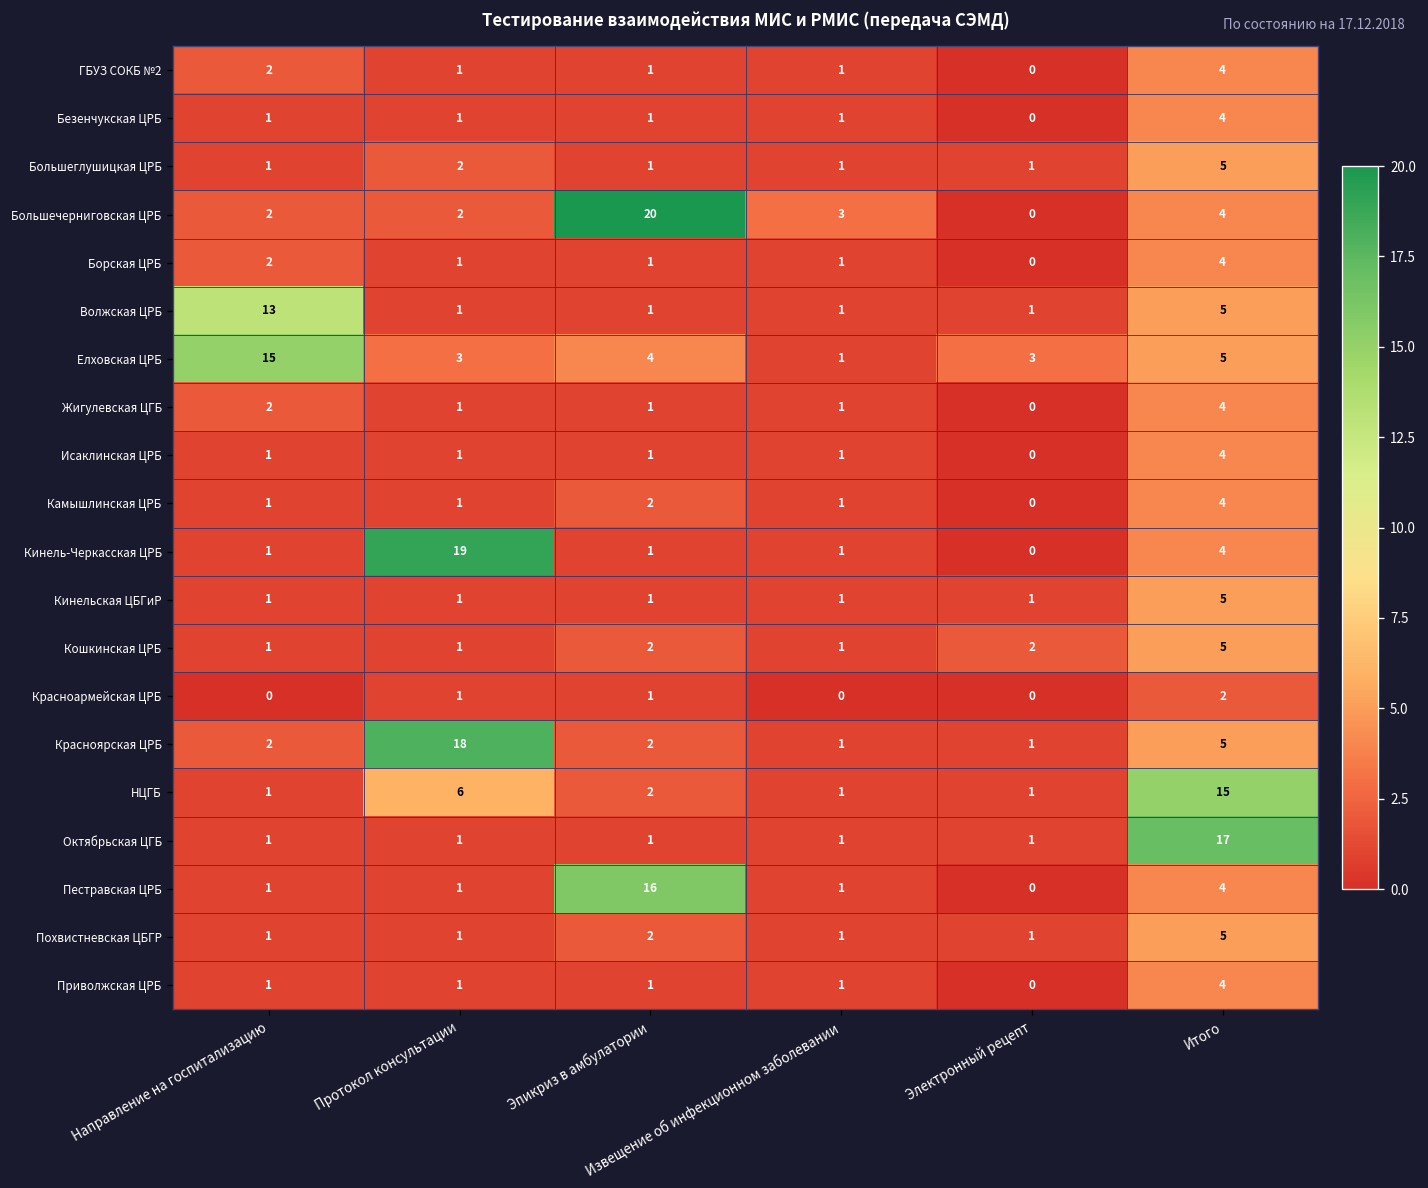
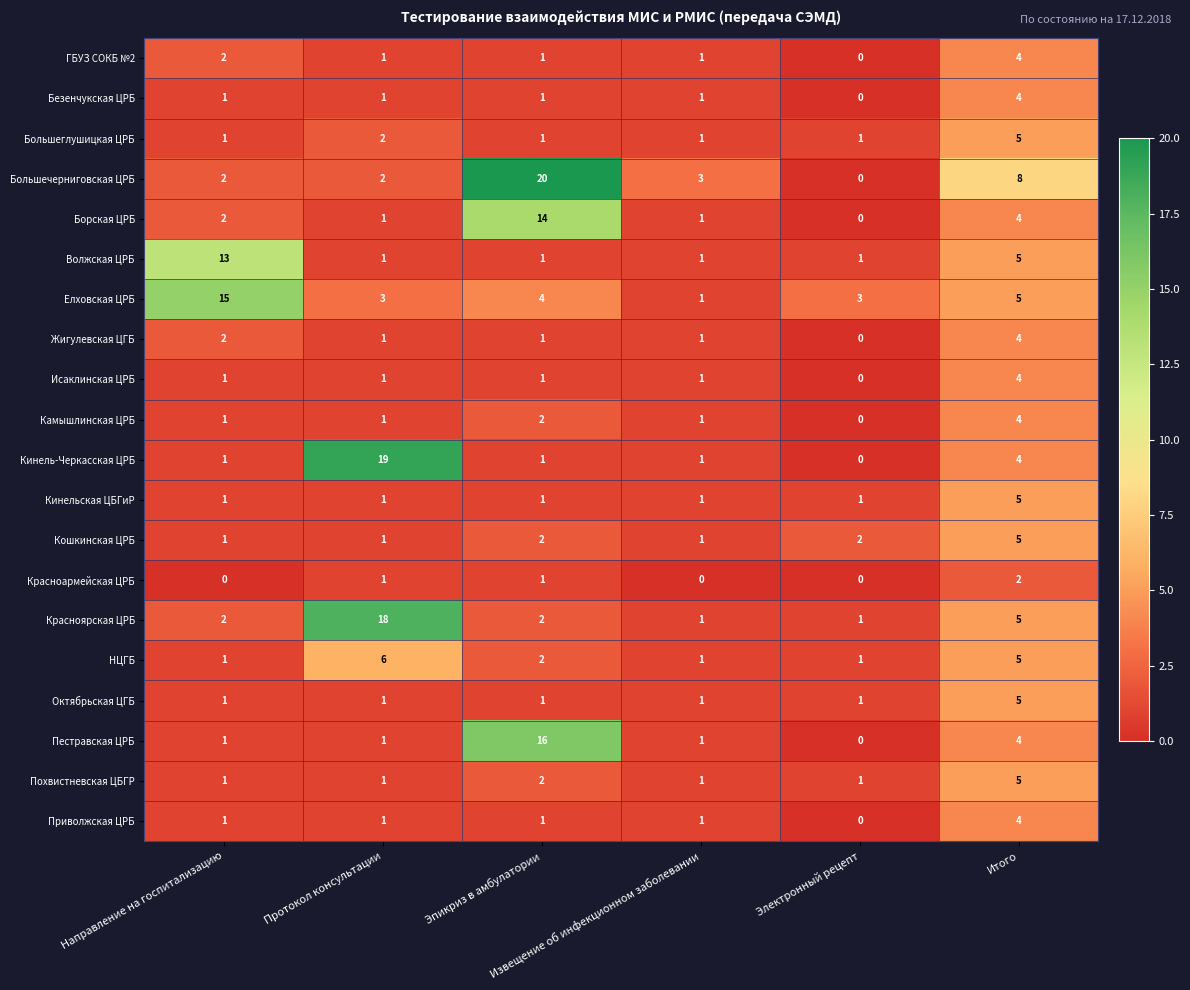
Большечерниговская ЦРБ, Итого: 4 -> 8
Борская ЦРБ, Эпикриз в амбулатории: 1 -> 14
НЦГБ, Итого: 15 -> 5
Октябрьская ЦГБ, Итого: 17 -> 5
